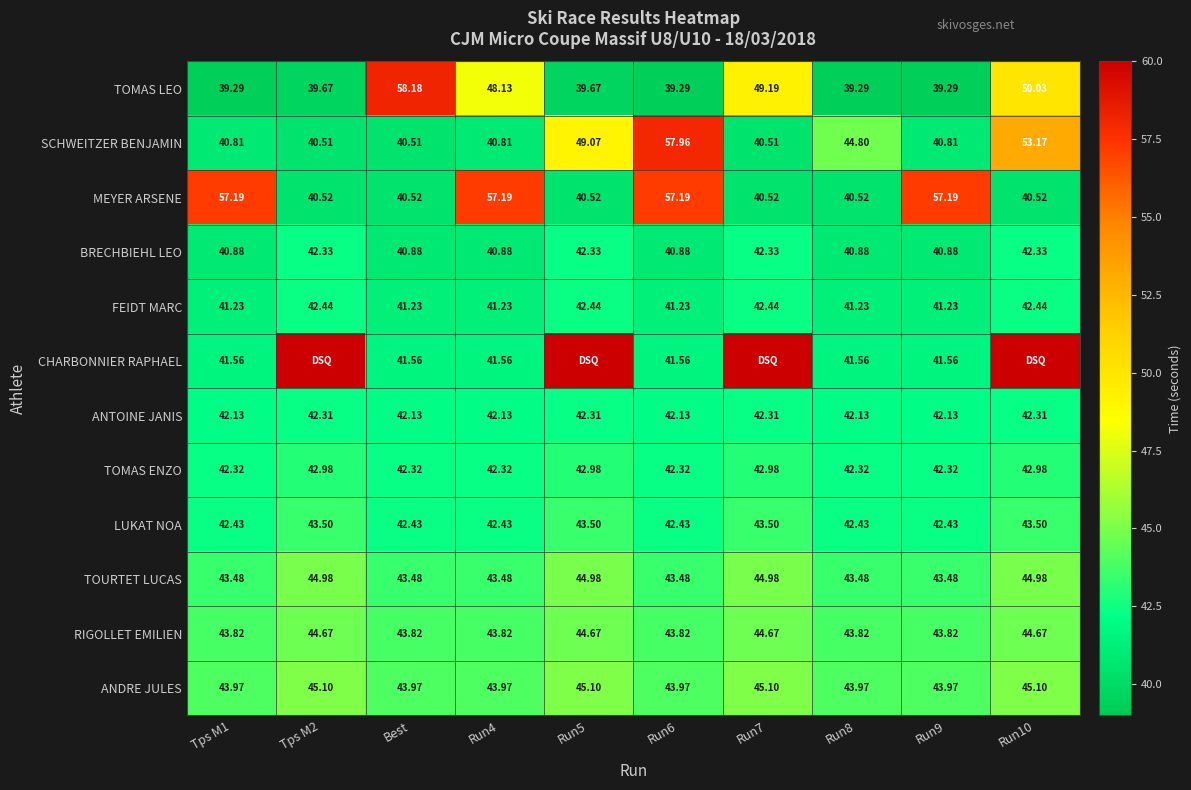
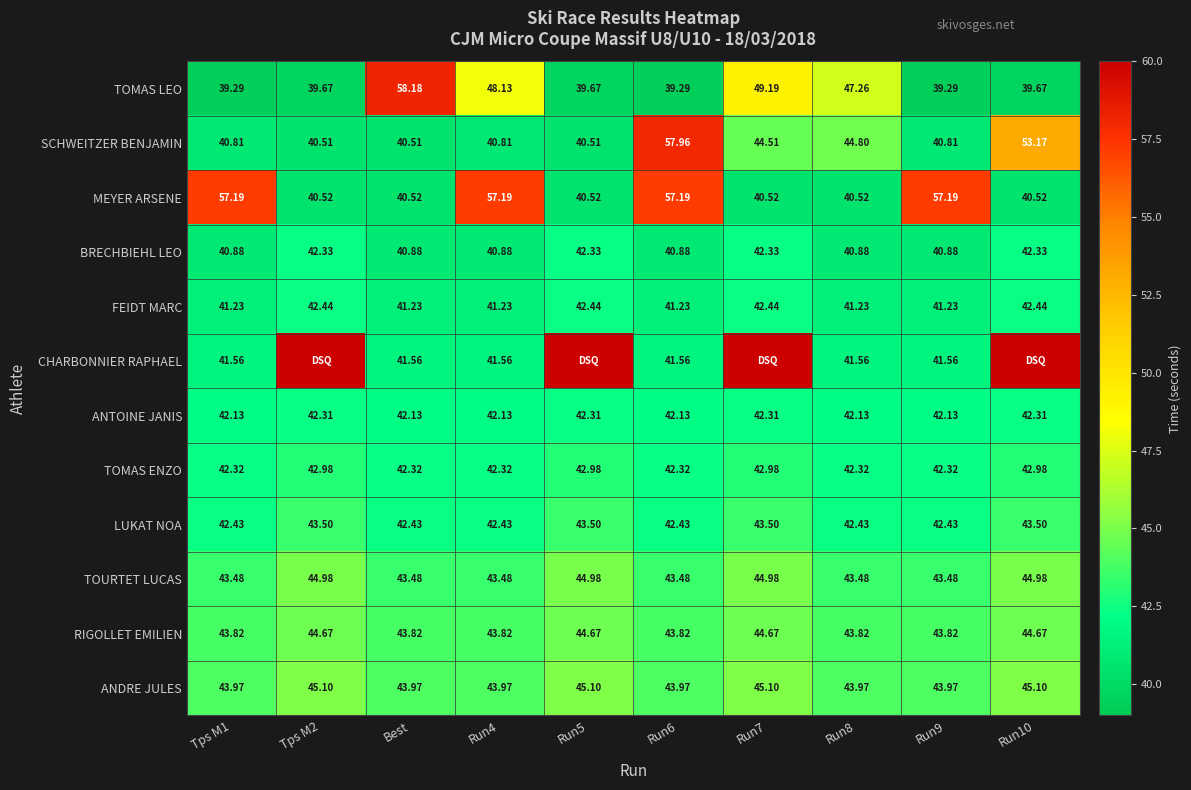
TOMAS LEO, Run8: 39.29 -> 47.26
TOMAS LEO, Run10: 50.03 -> 39.67
SCHWEITZER BENJAMIN, Run5: 49.07 -> 40.51
SCHWEITZER BENJAMIN, Run7: 40.51 -> 44.51
